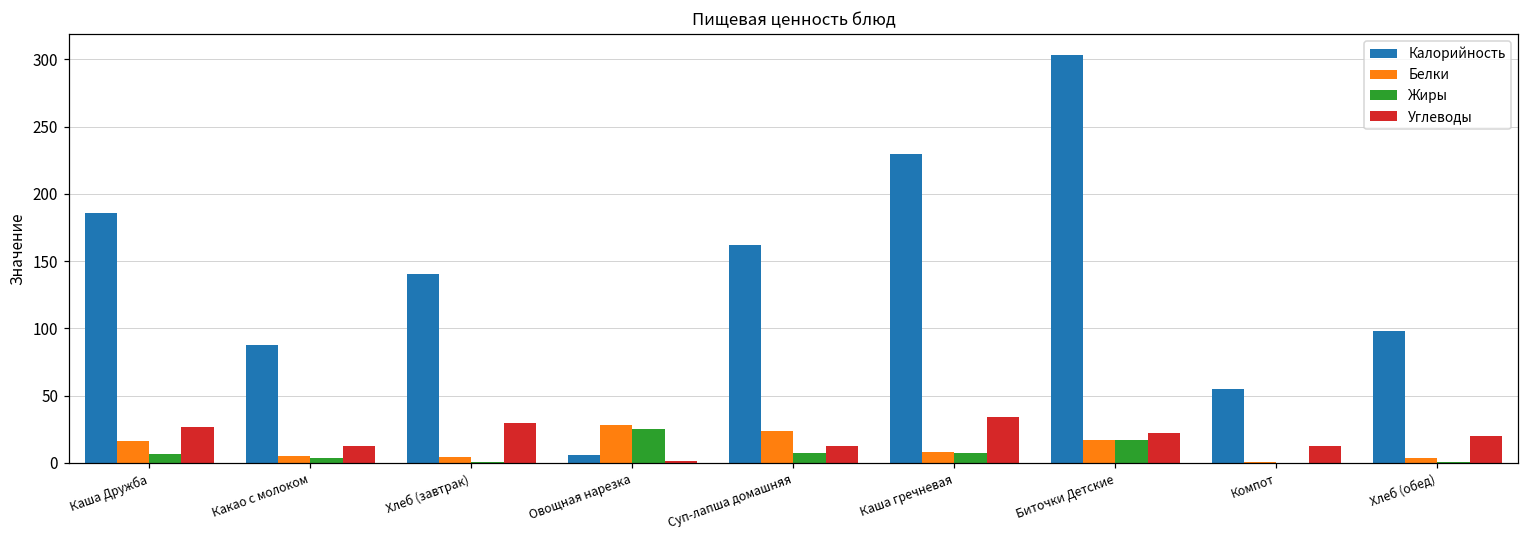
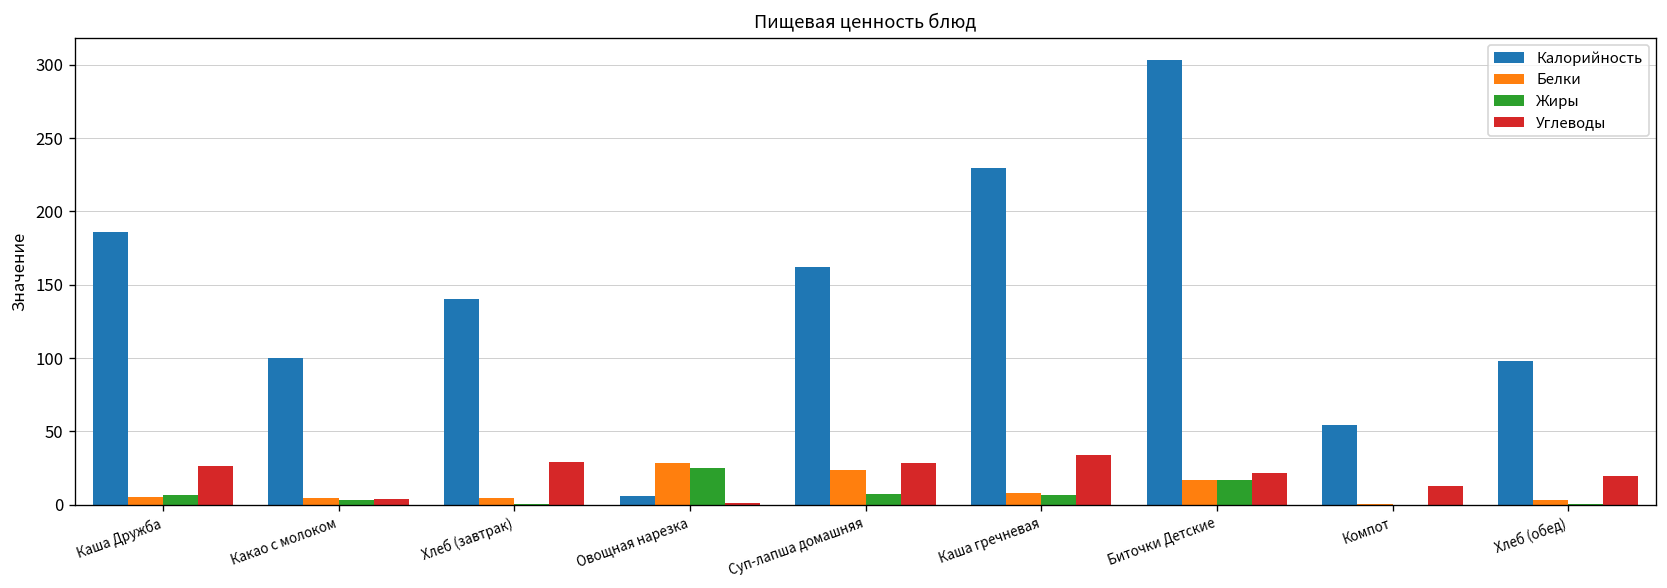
Белки, Каша Дружба: 16 -> 6
Калорийность, Какао с молоком: 88 -> 100
Углеводы, Какао с молоком: 13 -> 4
Углеводы, Суп-лапша домашняя: 12 -> 28
